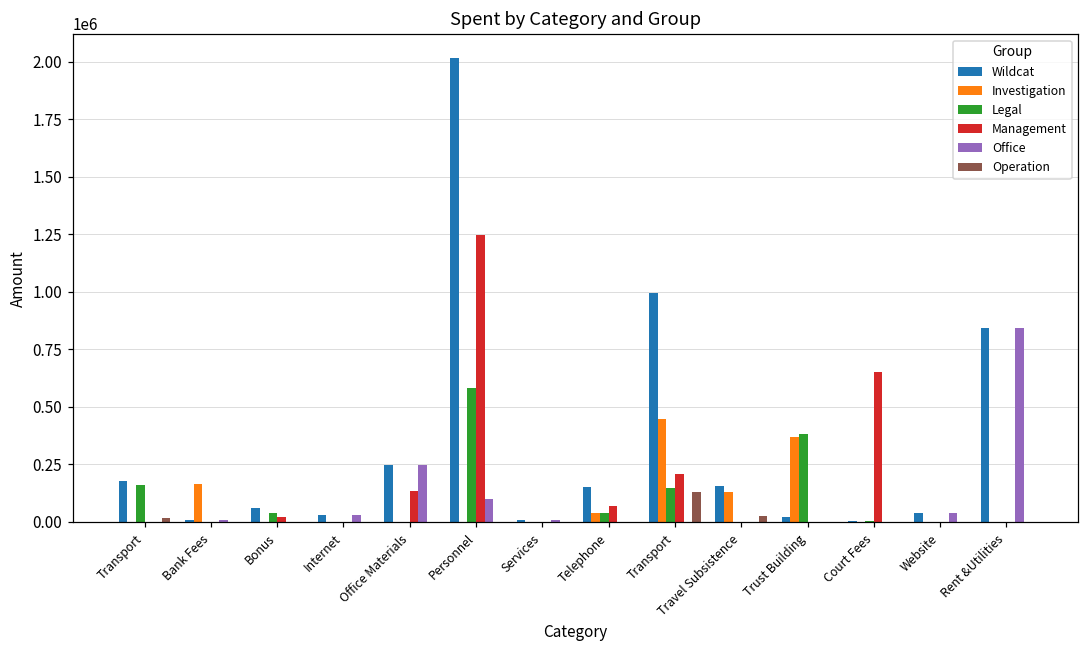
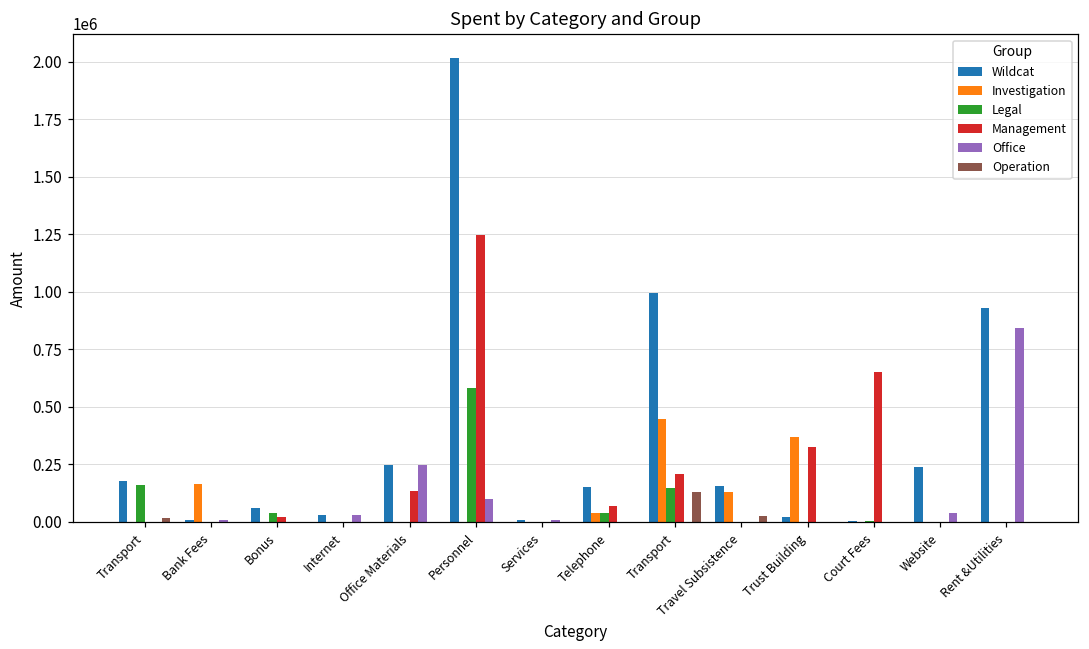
Legal, Trust Building: 380000 -> 0
Management, Trust Building: 0 -> 320000
Wildcat, Website: 40000 -> 240000
Wildcat, Rent &Utilities: 840000 -> 930000
